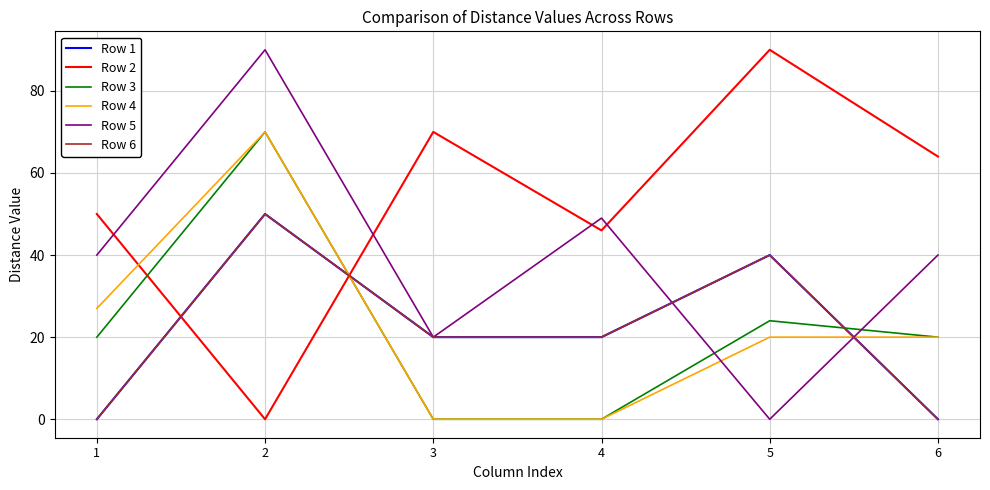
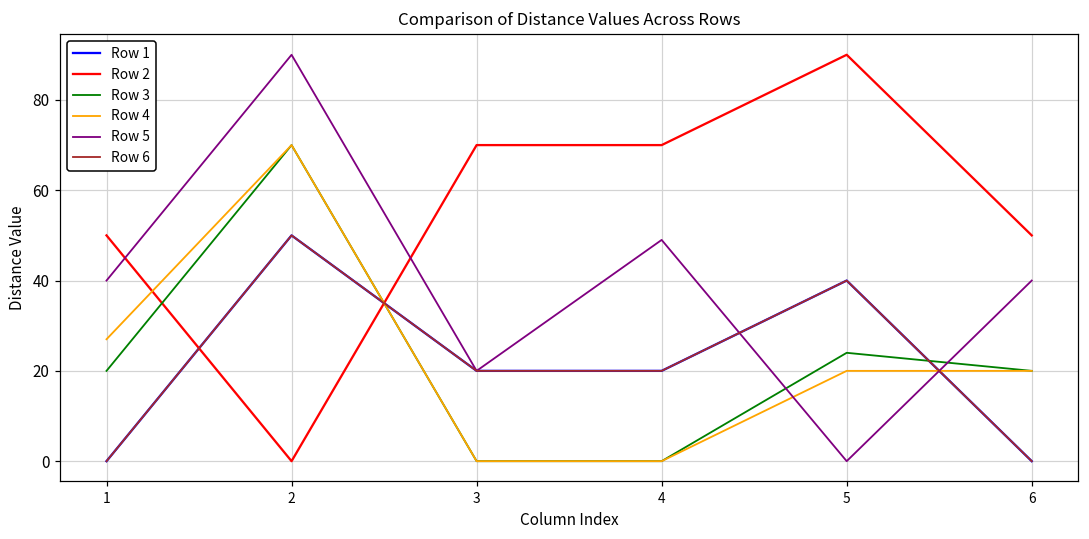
Row 2, 4: 46 -> 70
Row 2, 6: 64 -> 50
